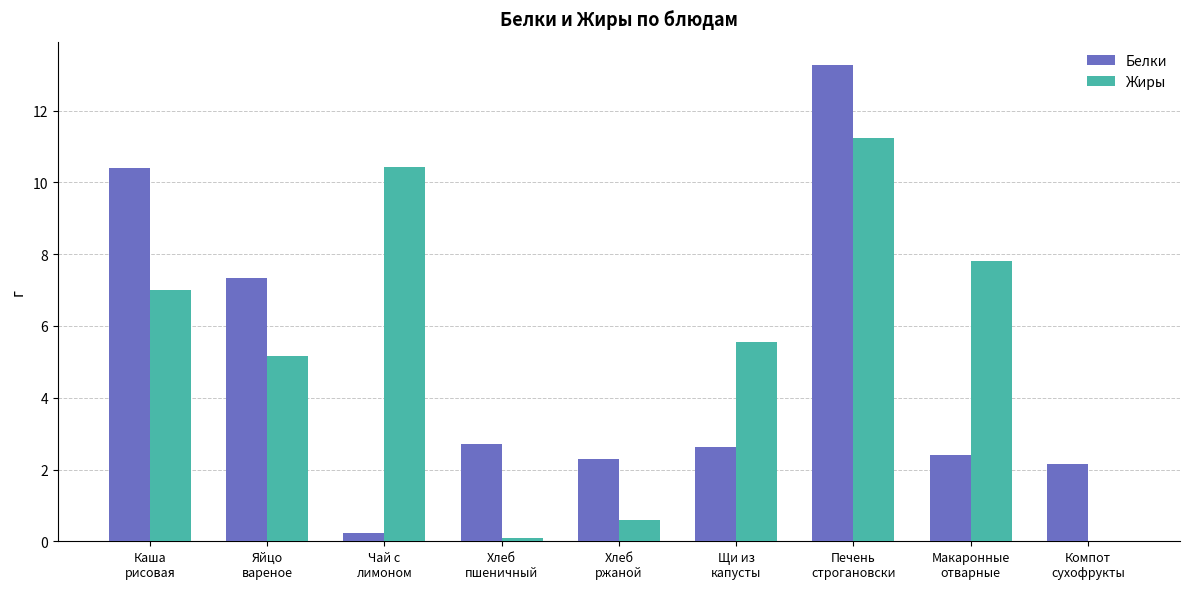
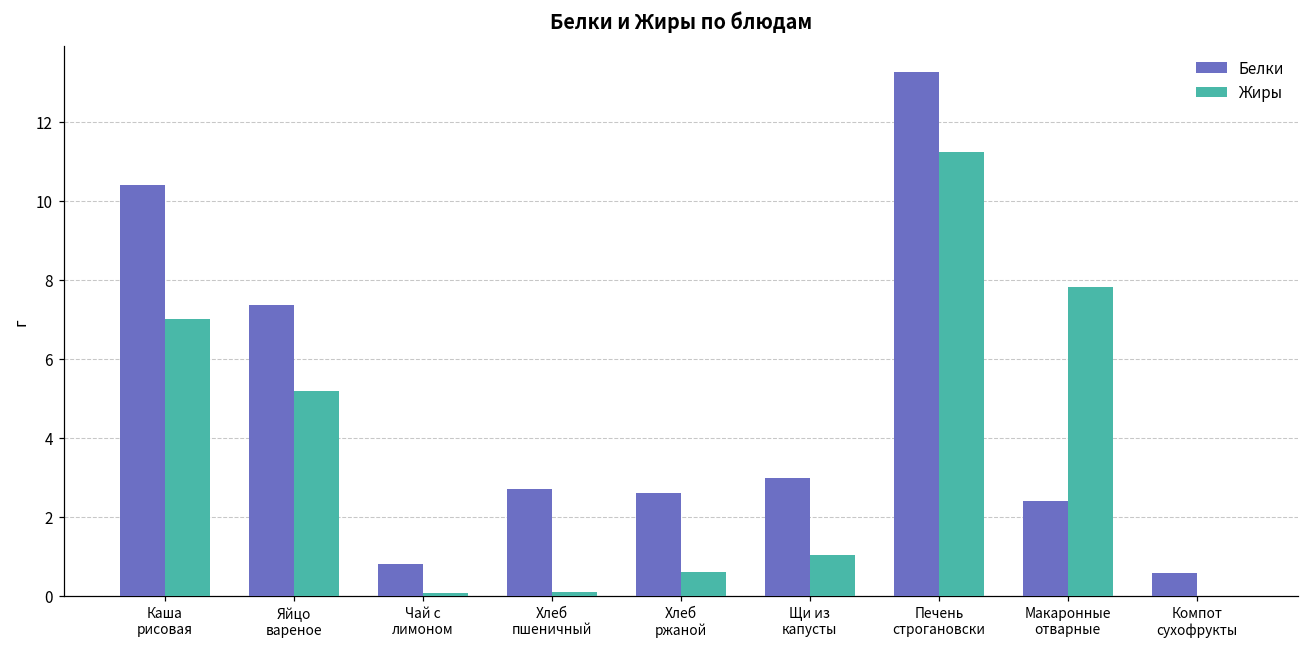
Белки, Чай с лимоном: 0.2 -> 0.8
Жиры, Чай с лимоном: 10.4 -> 0.1
Белки, Хлеб ржаной: 2.3 -> 2.6
Белки, Щи из капусты: 2.6 -> 3.0
Жиры, Щи из капусты: 5.5 -> 1.0
Белки, Компот сухофрукты: 2.2 -> 0.6
